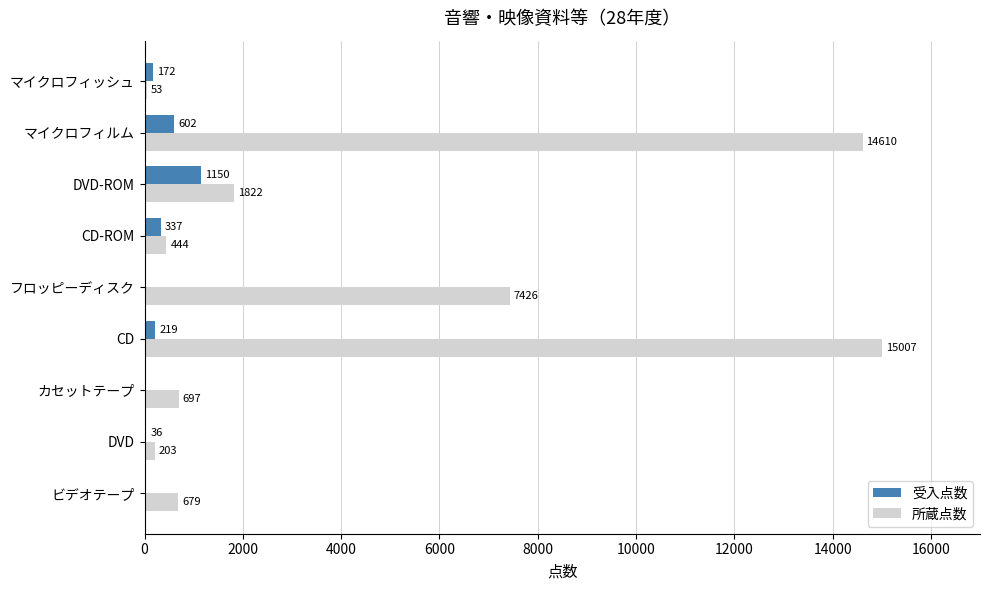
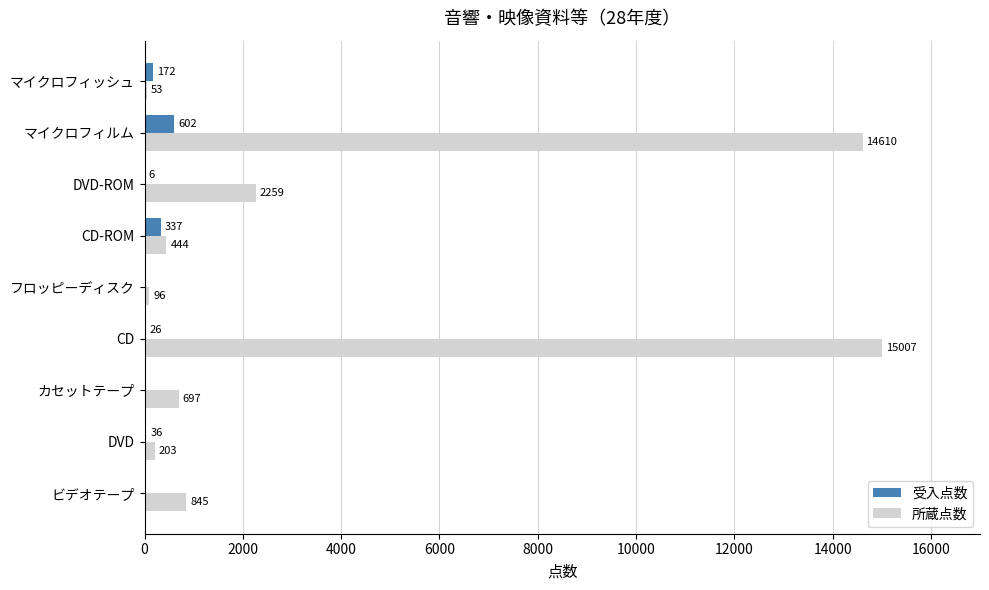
受入点数, DVD-ROM: 1150 -> 6
所蔵点数, DVD-ROM: 1822 -> 2259
所蔵点数, フロッピーディスク: 7426 -> 96
受入点数, CD: 219 -> 26
所蔵点数, ビデオテープ: 679 -> 845
